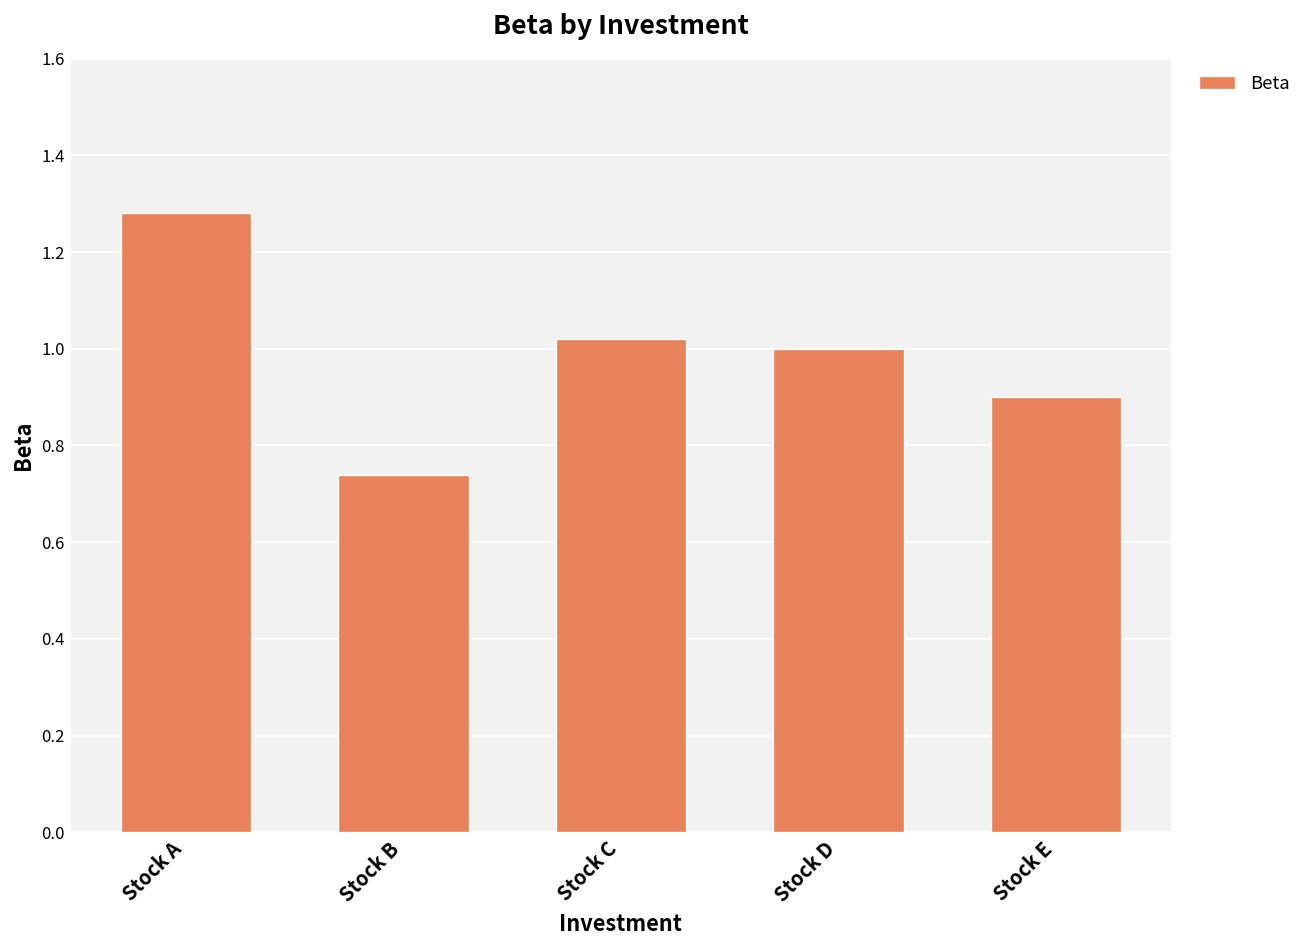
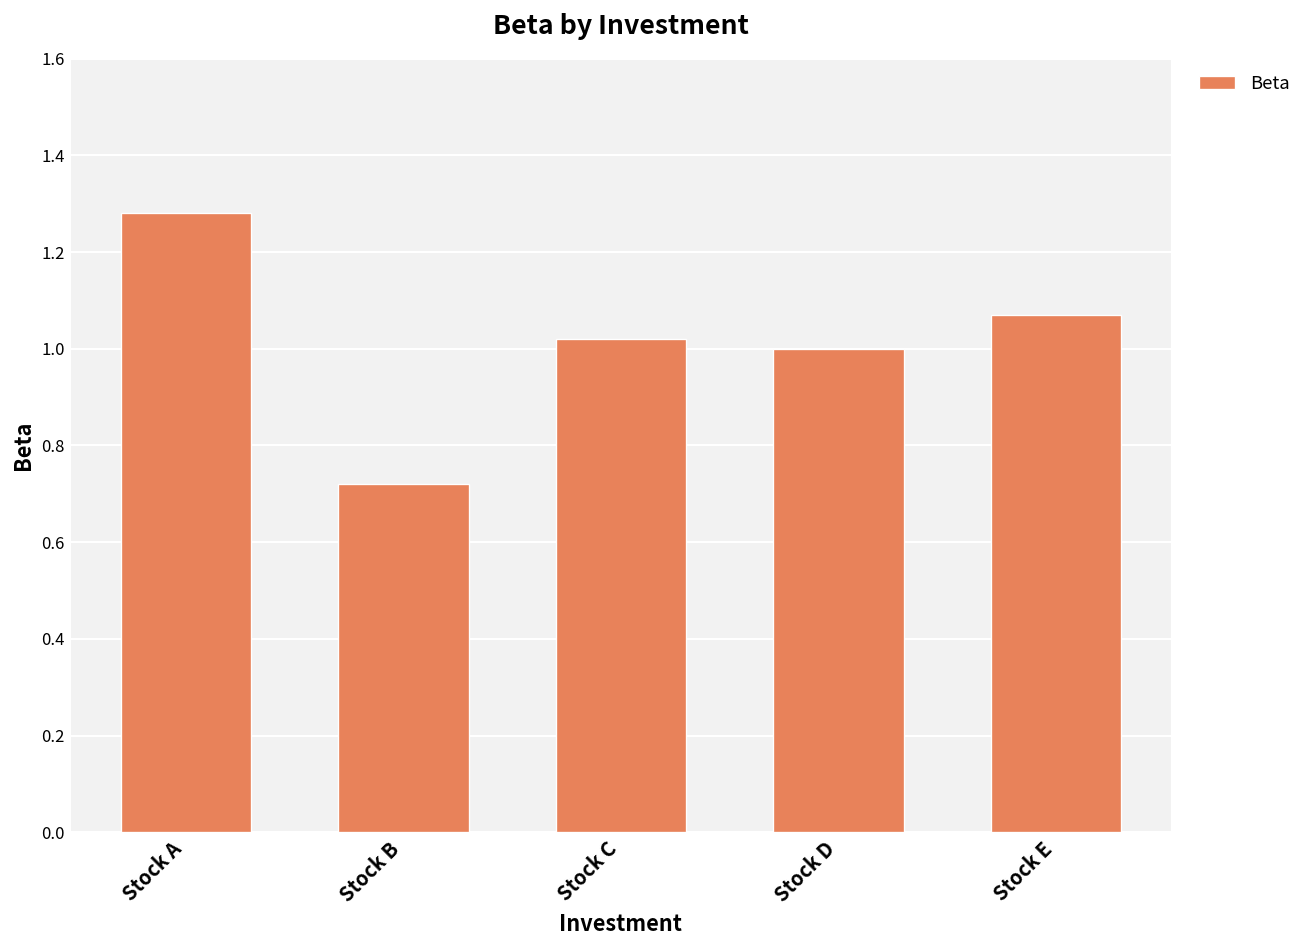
Stock B: 0.74 -> 0.72
Stock E: 0.90 -> 1.07
